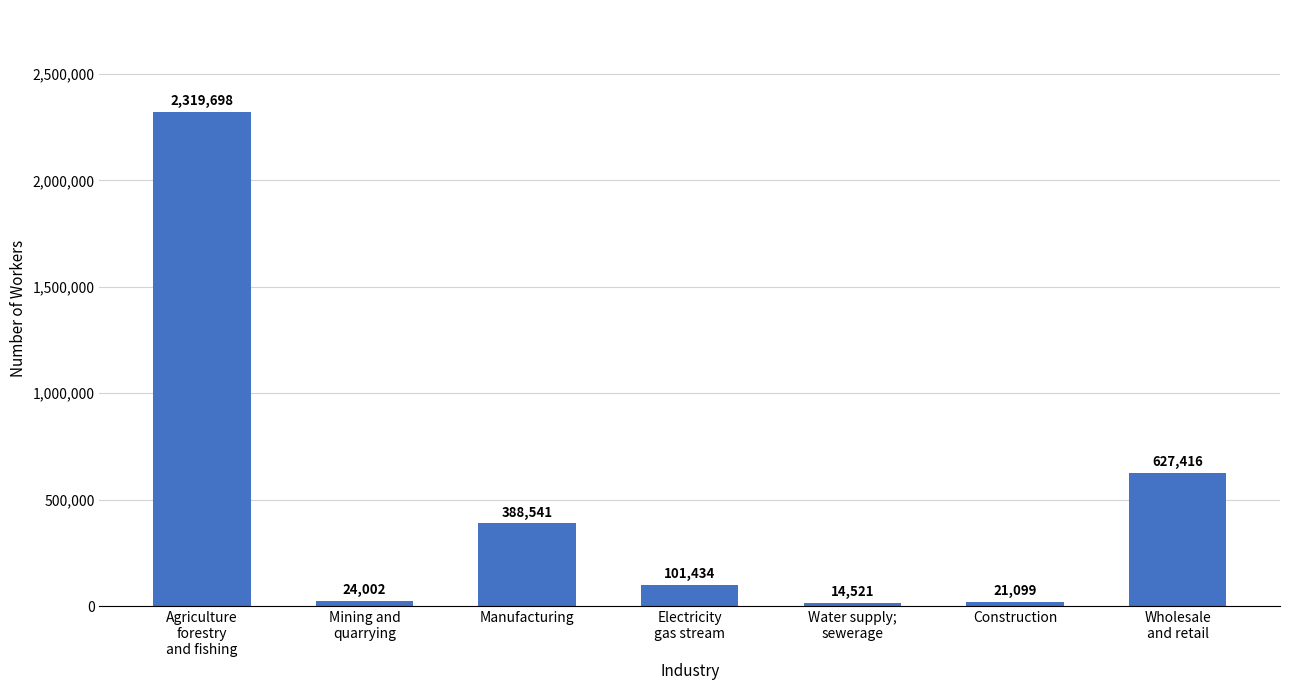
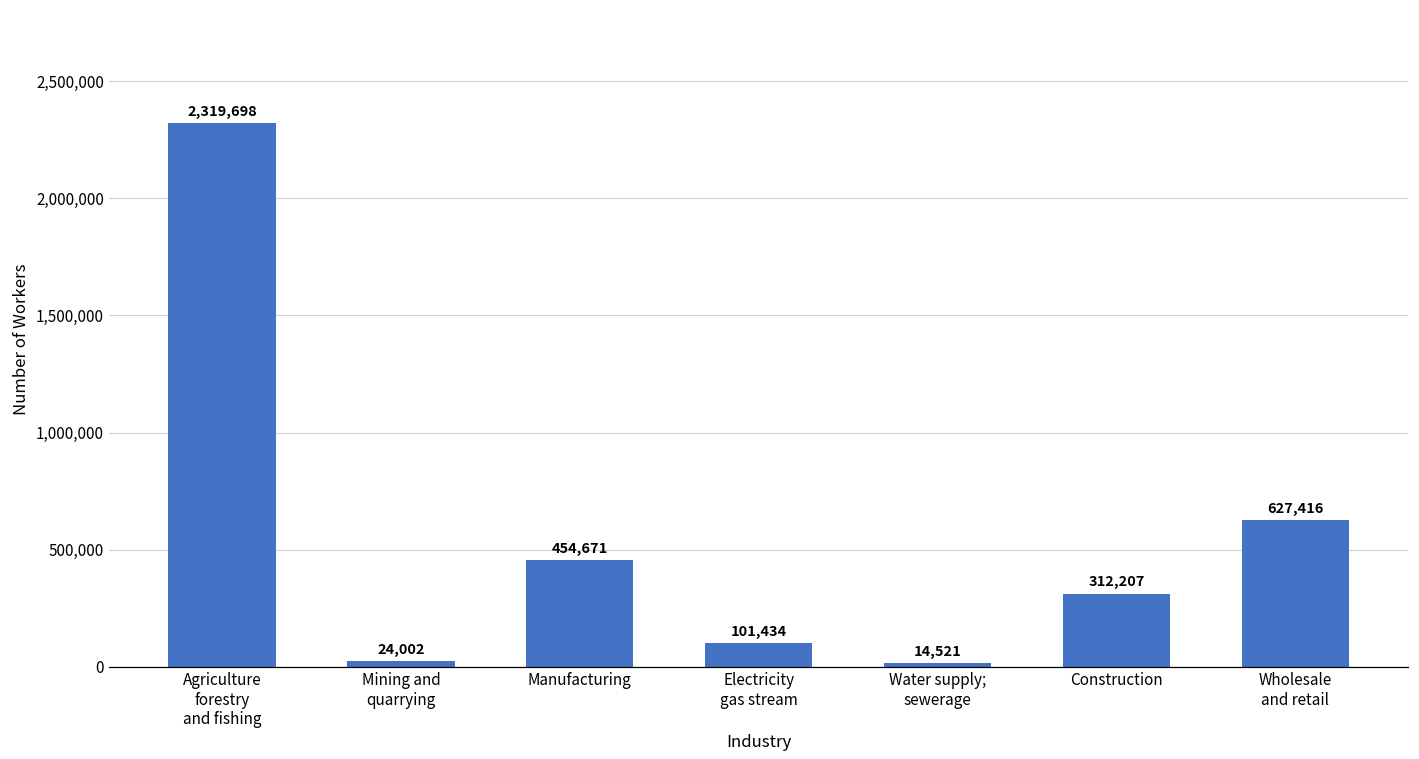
Manufacturing: 388,541 -> 454,671
Construction: 21,099 -> 312,207
